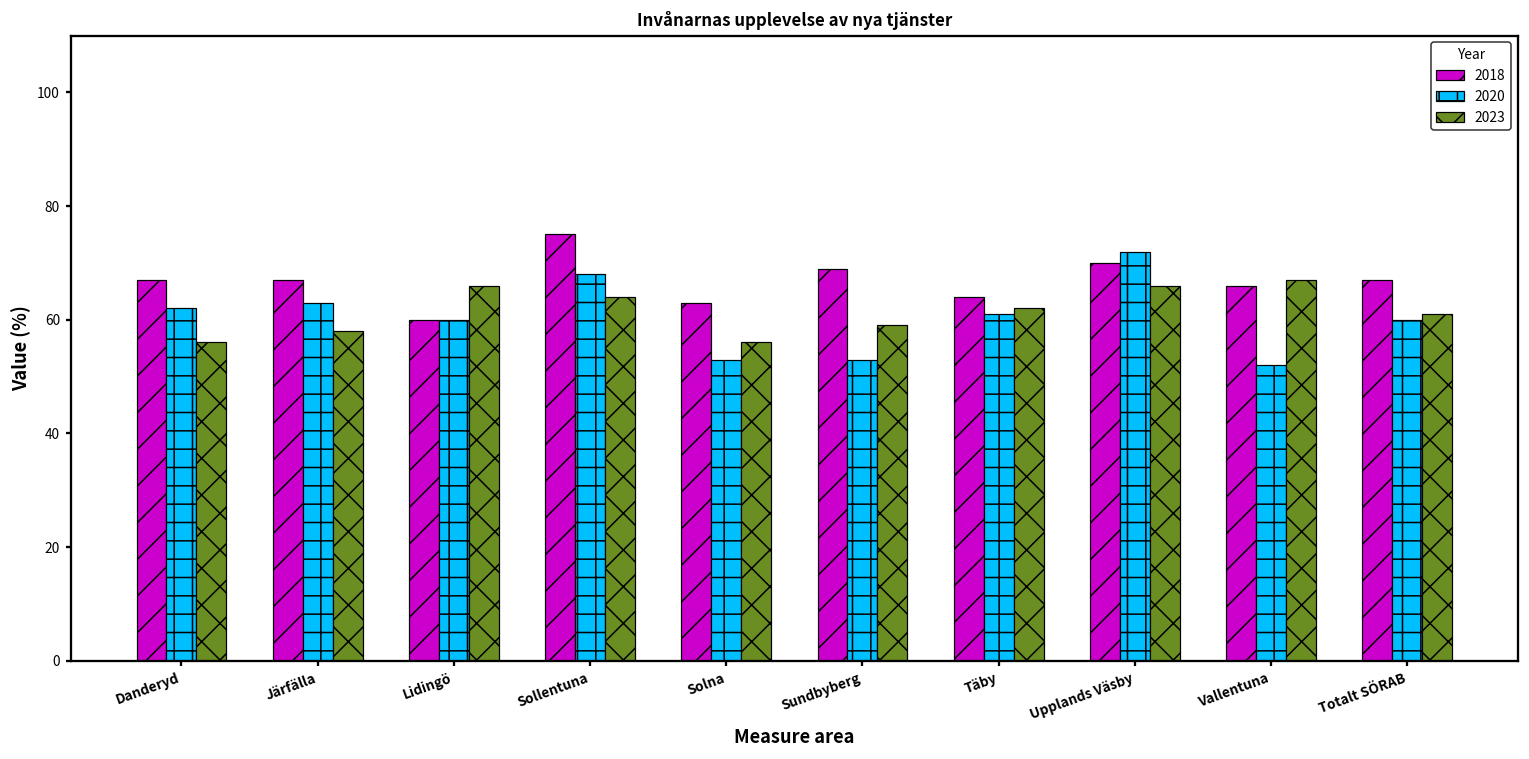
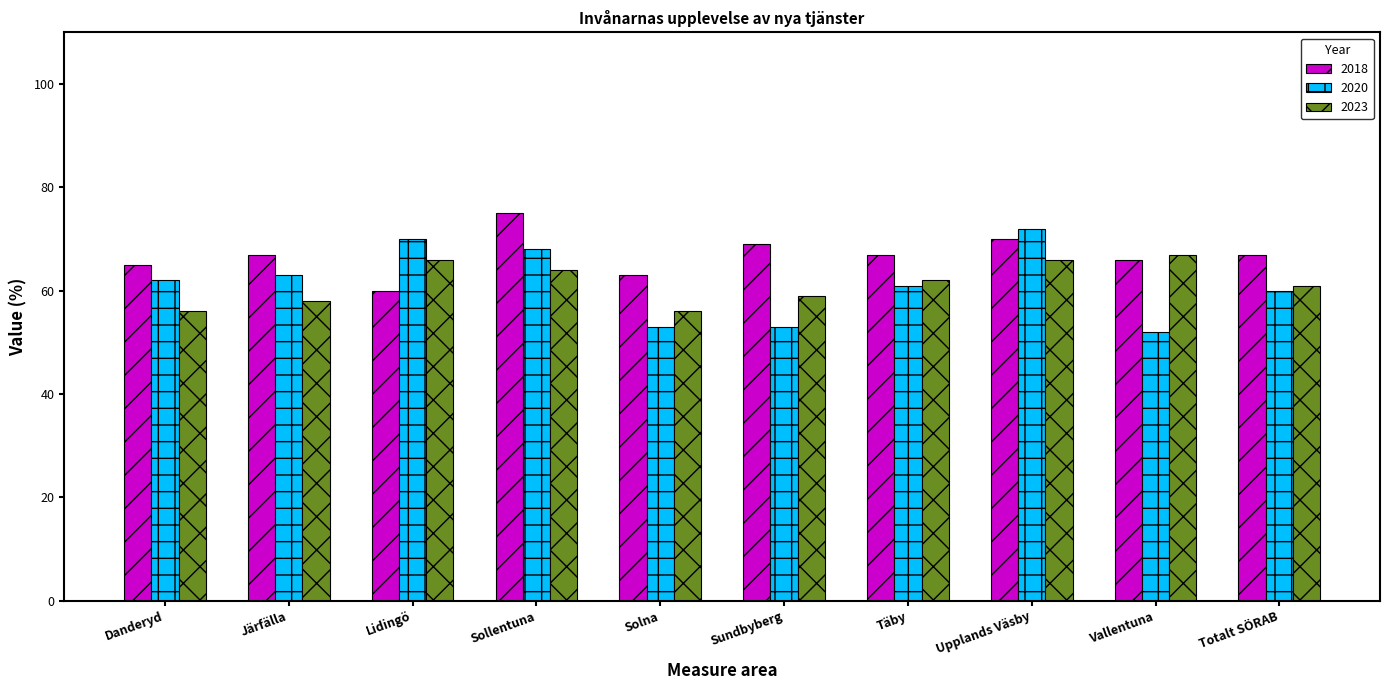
2018, Danderyd: 67 -> 65
2020, Lidingö: 60 -> 70
2018, Täby: 64 -> 67
